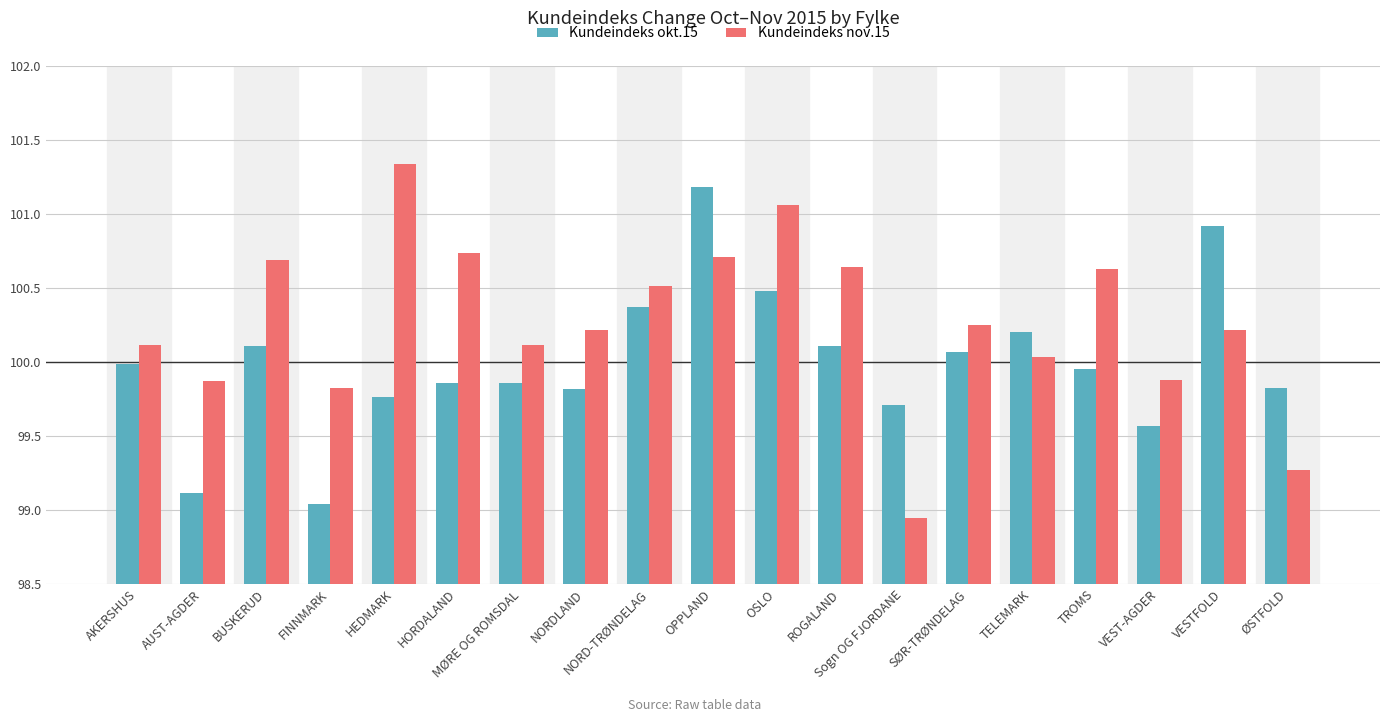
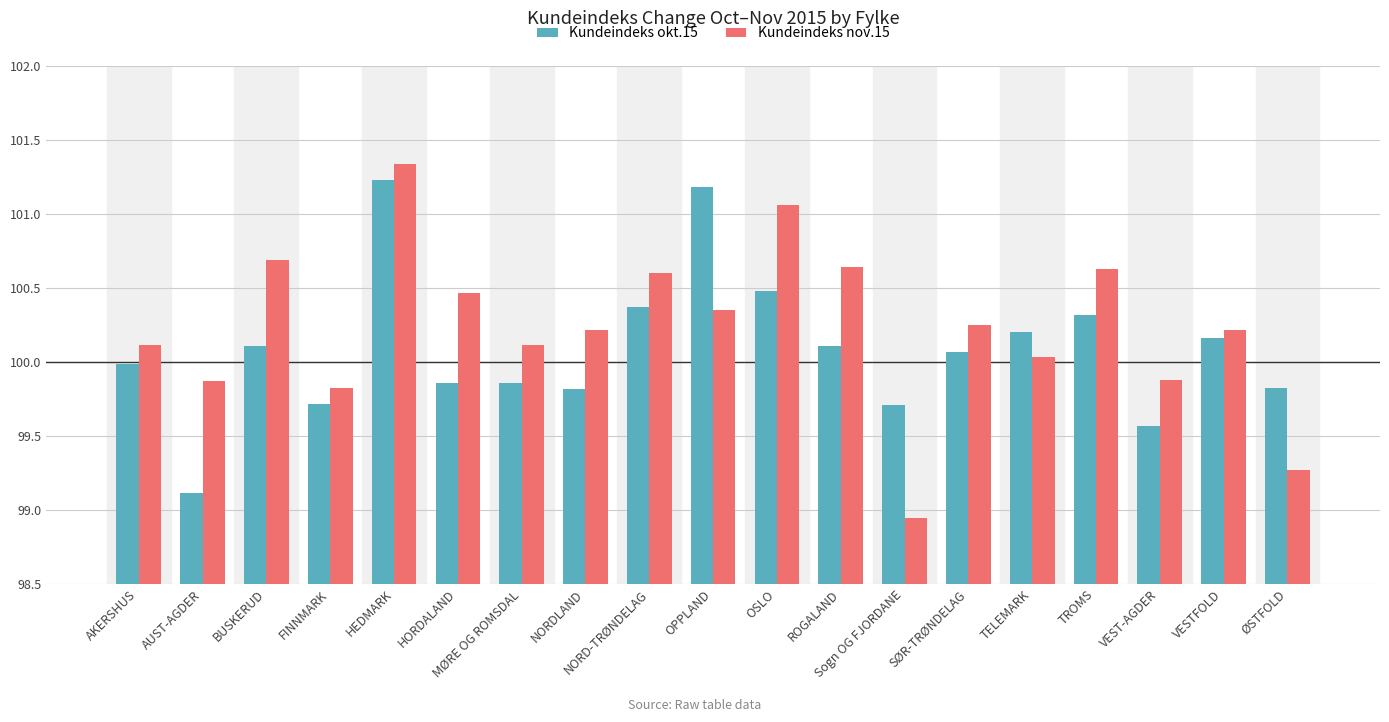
Kundeindeks okt.15, FINNMARK: 99.04 -> 99.72
Kundeindeks okt.15, HEDMARK: 99.76 -> 101.23
Kundeindeks nov.15, HORDALAND: 100.73 -> 100.47
Kundeindeks nov.15, NORD-TRØNDELAG: 100.51 -> 100.60
Kundeindeks nov.15, OPPLAND: 100.71 -> 100.35
Kundeindeks okt.15, TROMS: 99.95 -> 100.32
Kundeindeks okt.15, VESTFOLD: 100.92 -> 100.16
